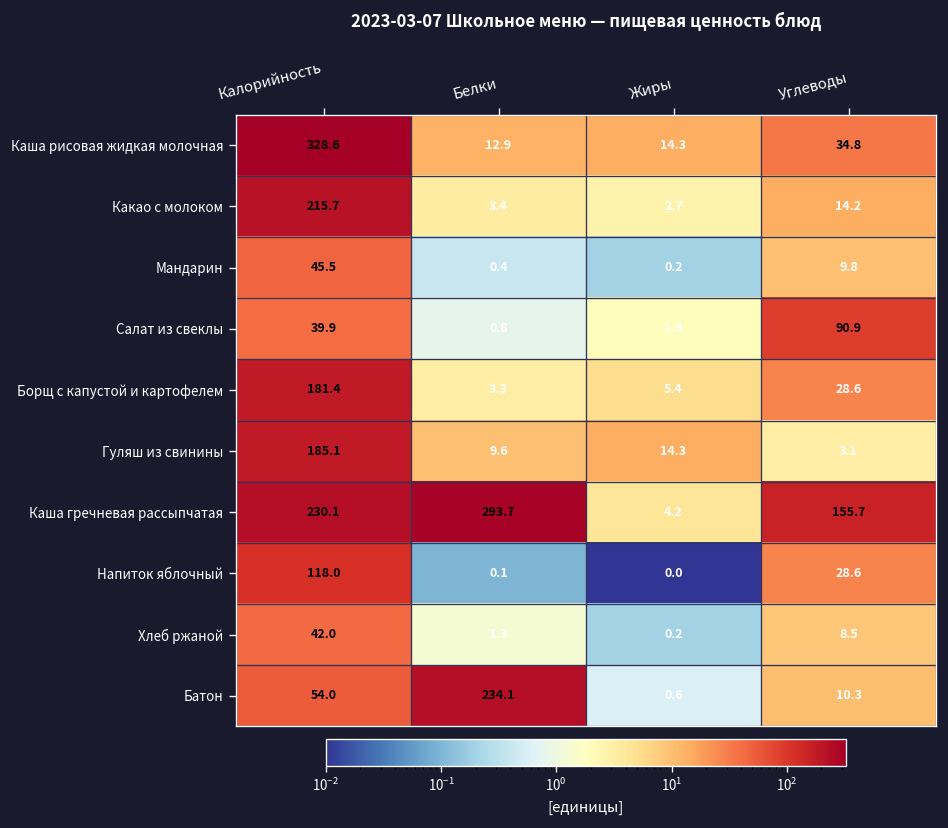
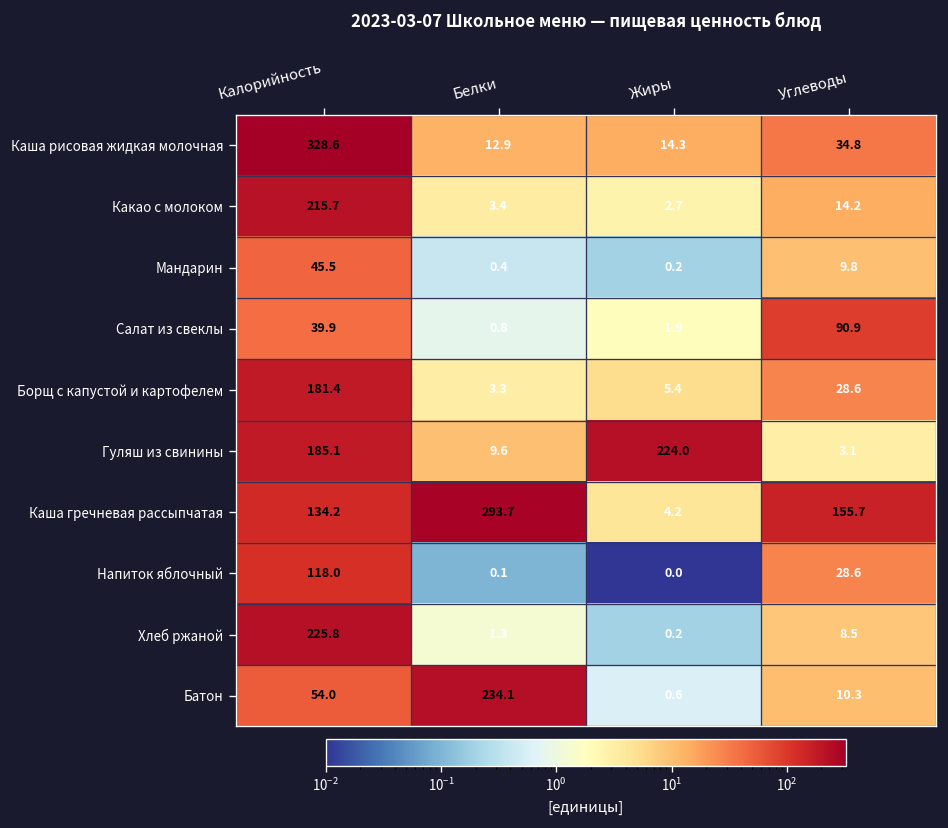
Гуляш из свинины, Жиры: 14.3 -> 224.0
Каша гречневая рассыпчатая, Калорийность: 230.1 -> 134.2
Хлеб ржаной, Калорийность: 42.0 -> 225.8
